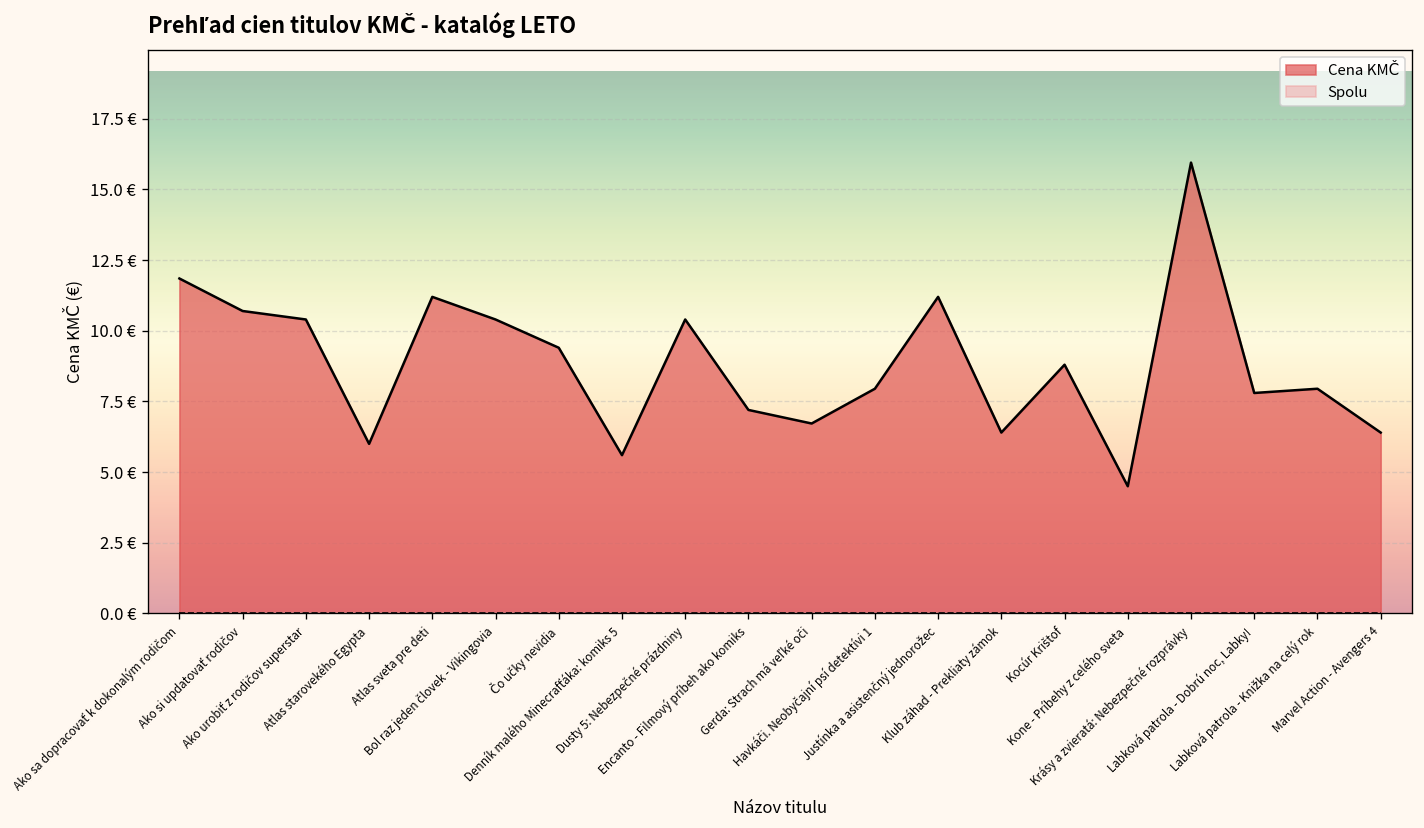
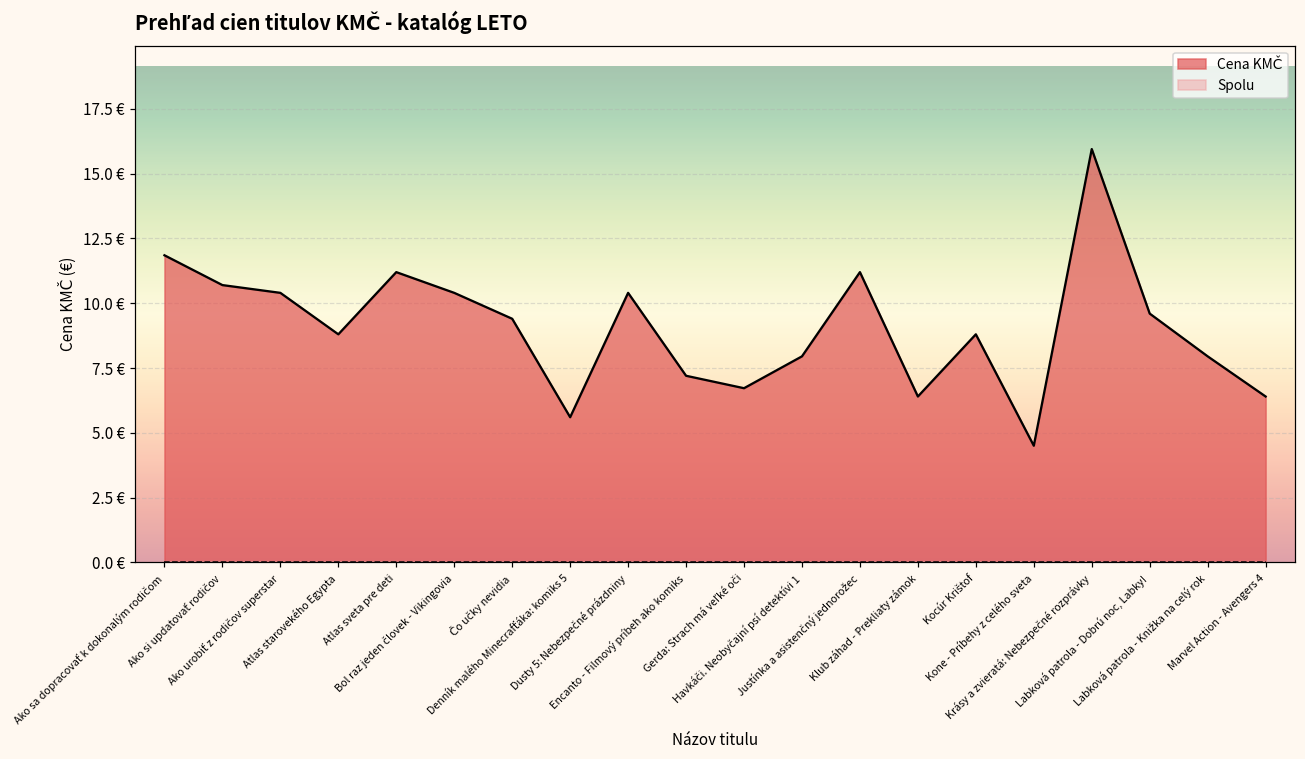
Cena KMČ, Atlas starovekého Egypta: 6.0 € -> 8.8 €
Cena KMČ, Labková patrola - Dobrú noc, Labky!: 7.8 € -> 9.6 €
